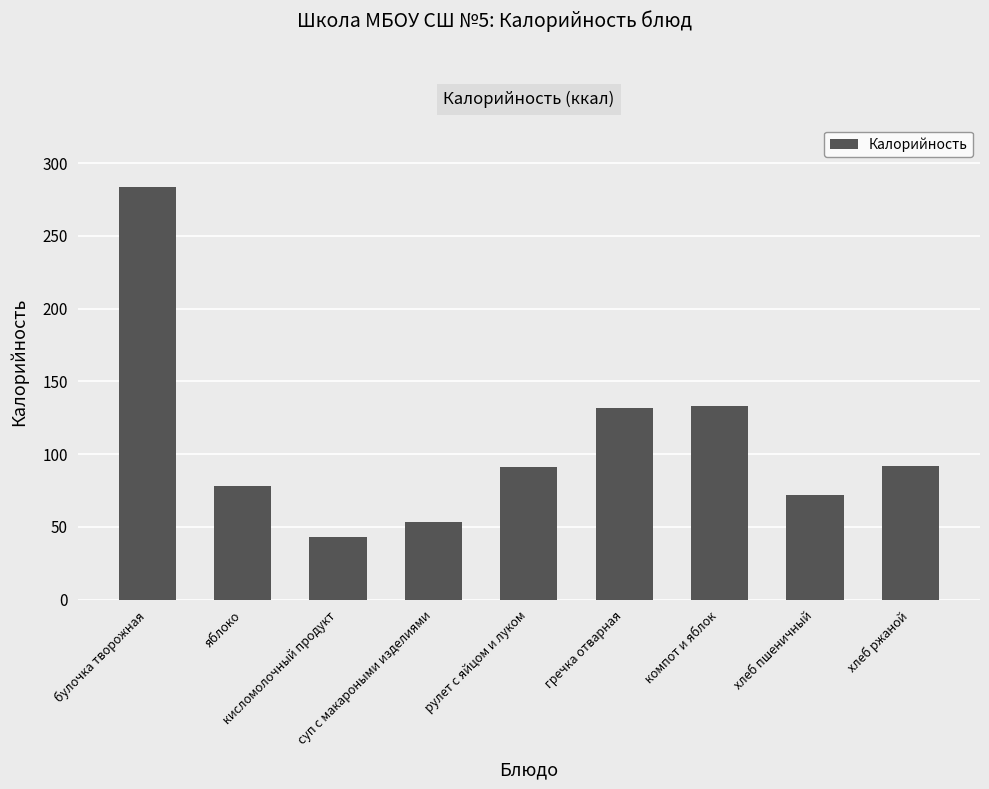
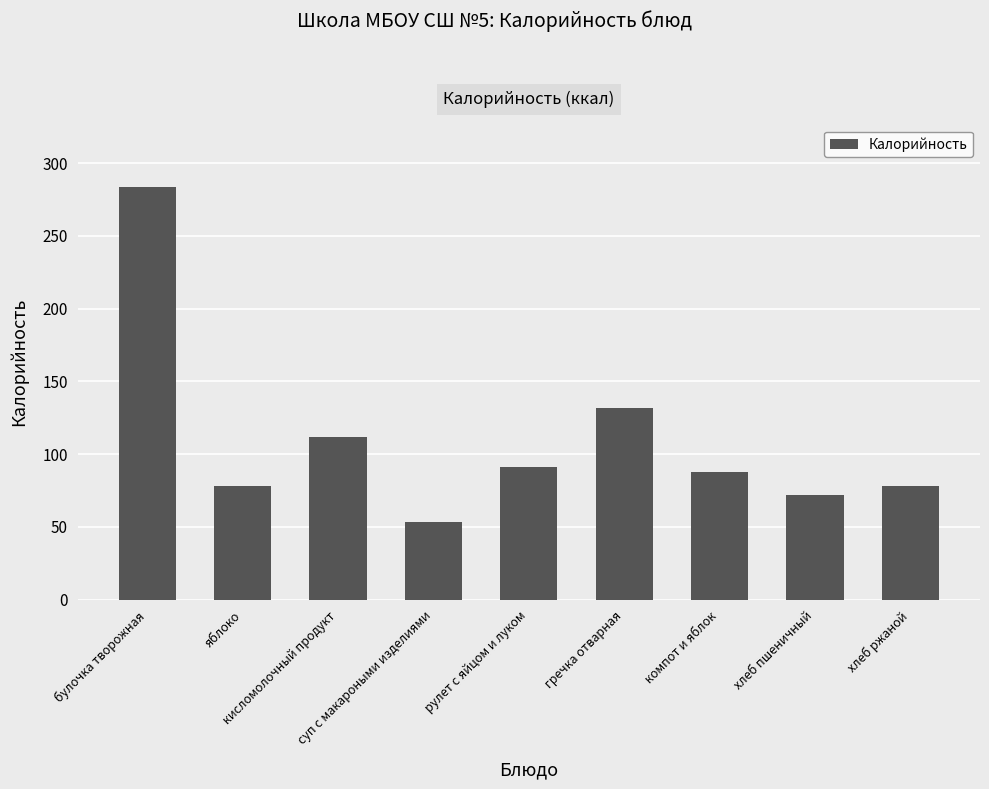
кисломолочный продукт: 43 -> 112
компот и яблок: 133 -> 87
хлеб ржаной: 92 -> 78
